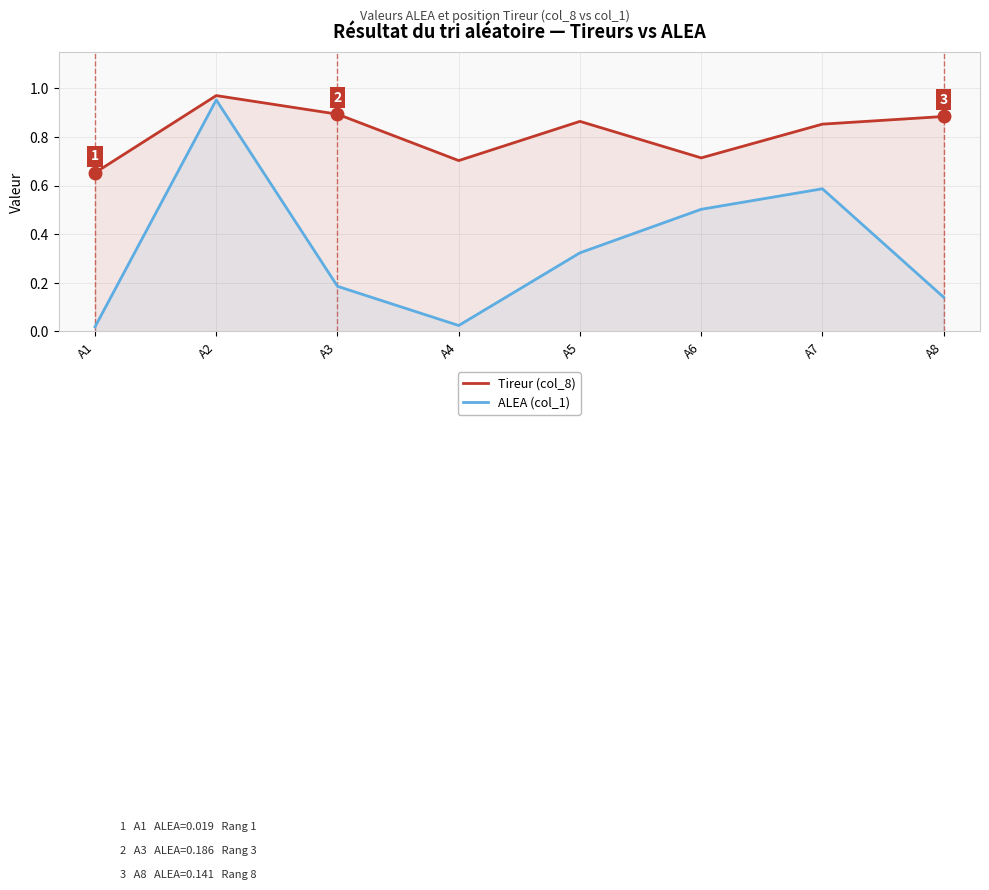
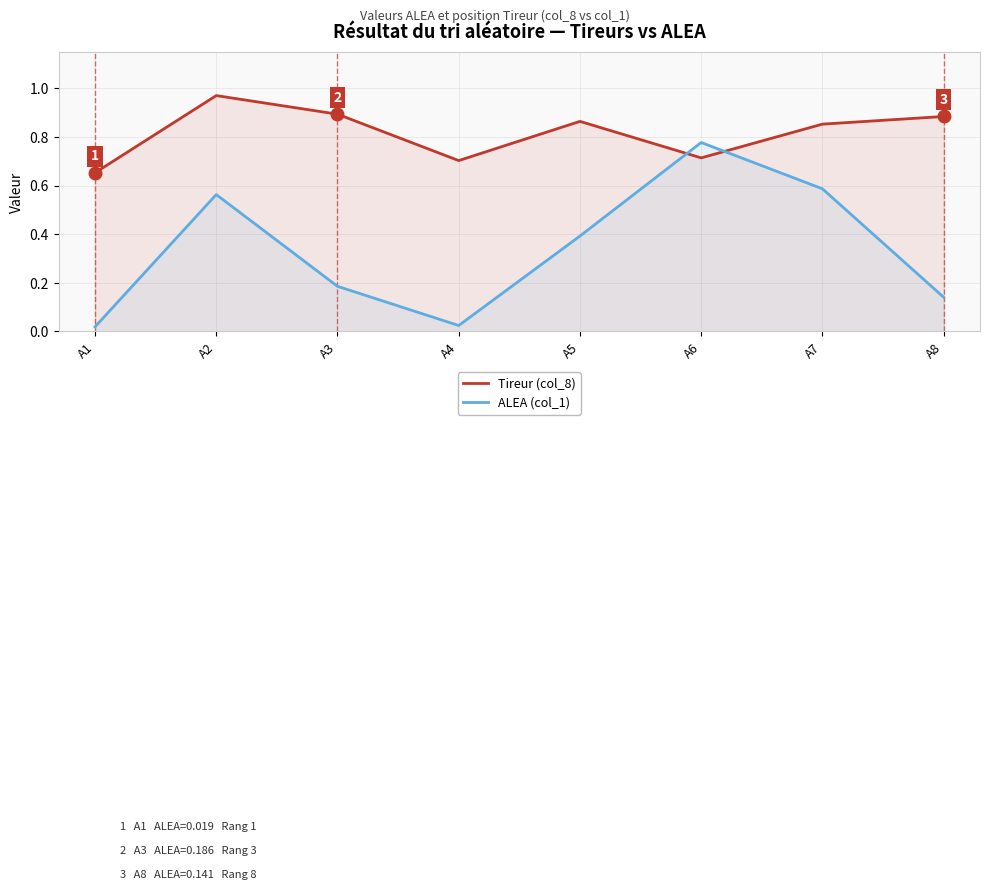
ALEA (col_1), A2: 0.95 -> 0.56
ALEA (col_1), A5: 0.32 -> 0.39
ALEA (col_1), A6: 0.50 -> 0.78
